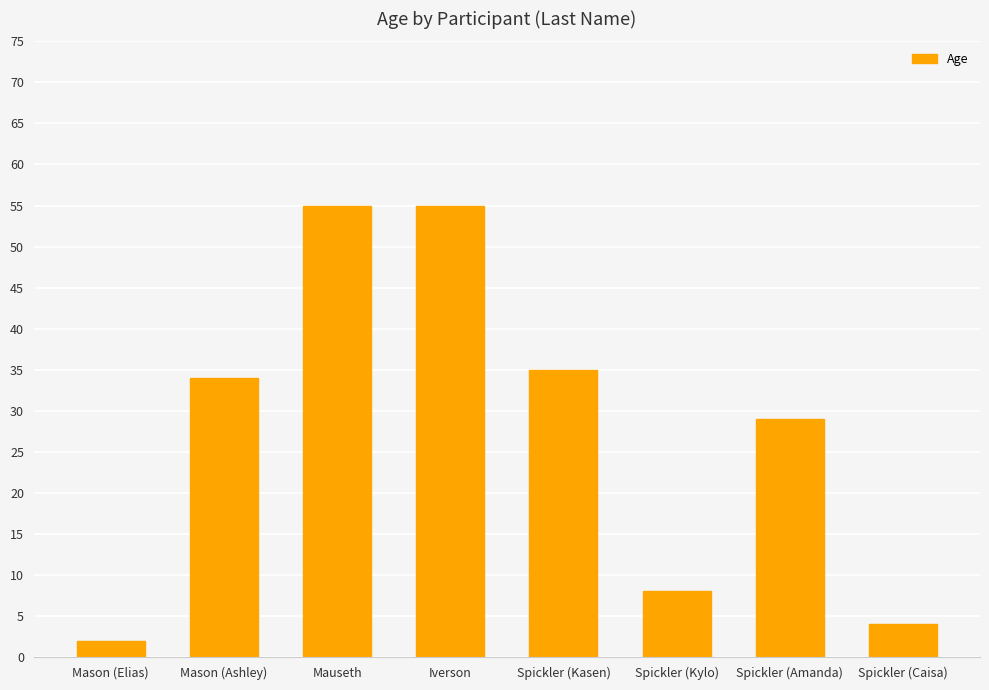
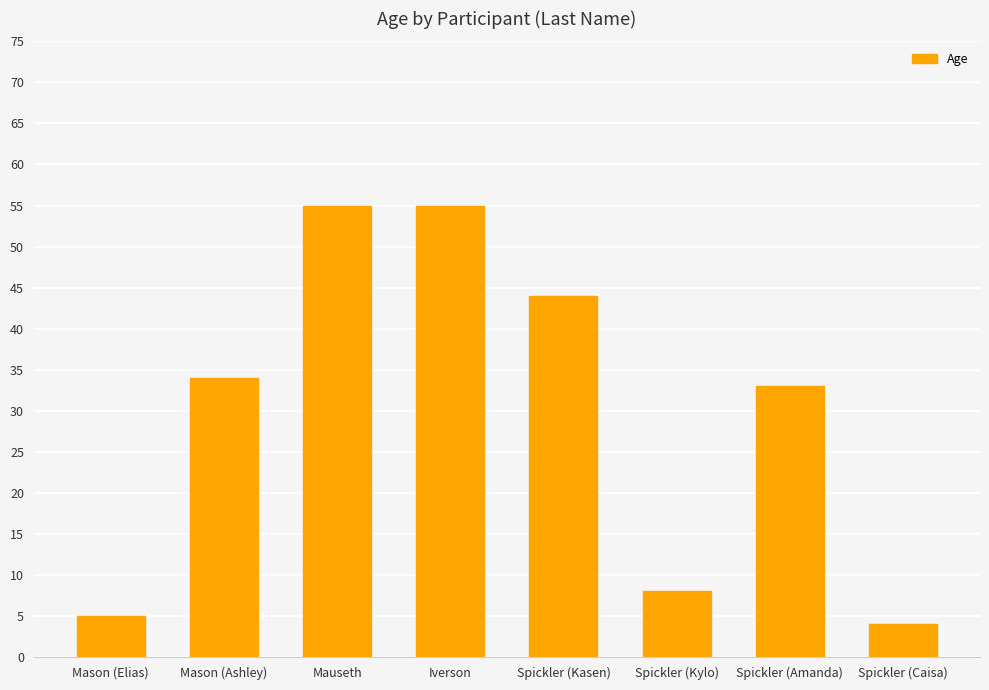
Mason (Elias): 2 -> 5
Spickler (Kasen): 35 -> 44
Spickler (Amanda): 29 -> 33
